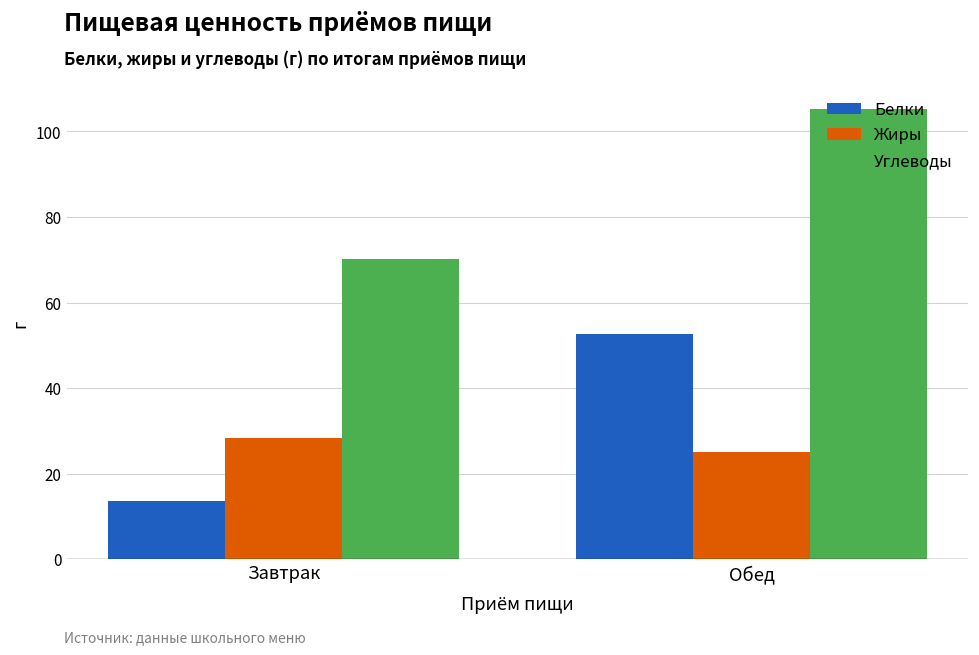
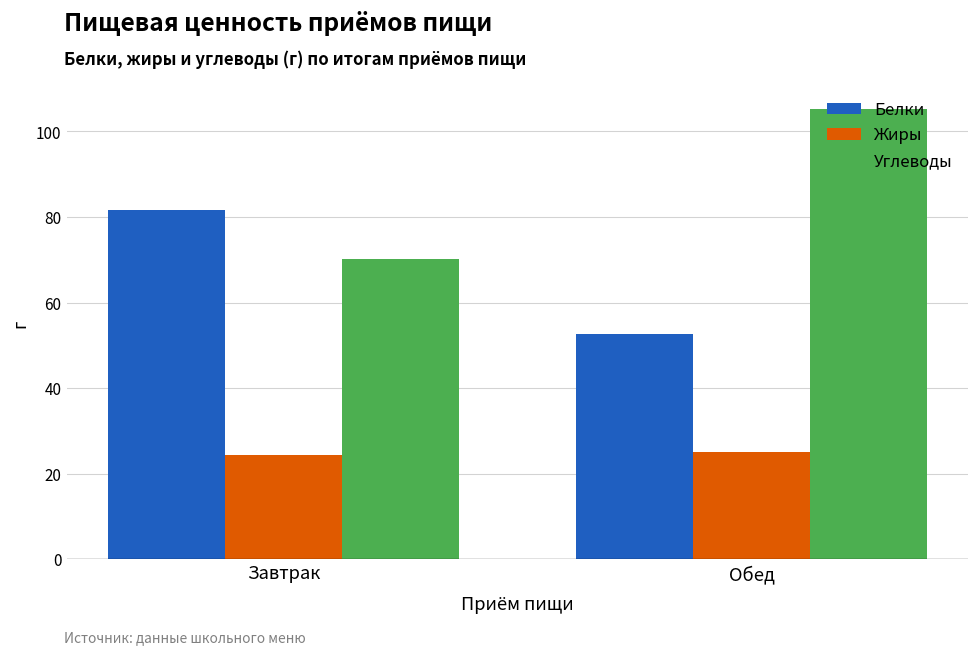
Белки, Завтрак: 14 -> 82
Жиры, Завтрак: 28 -> 24
